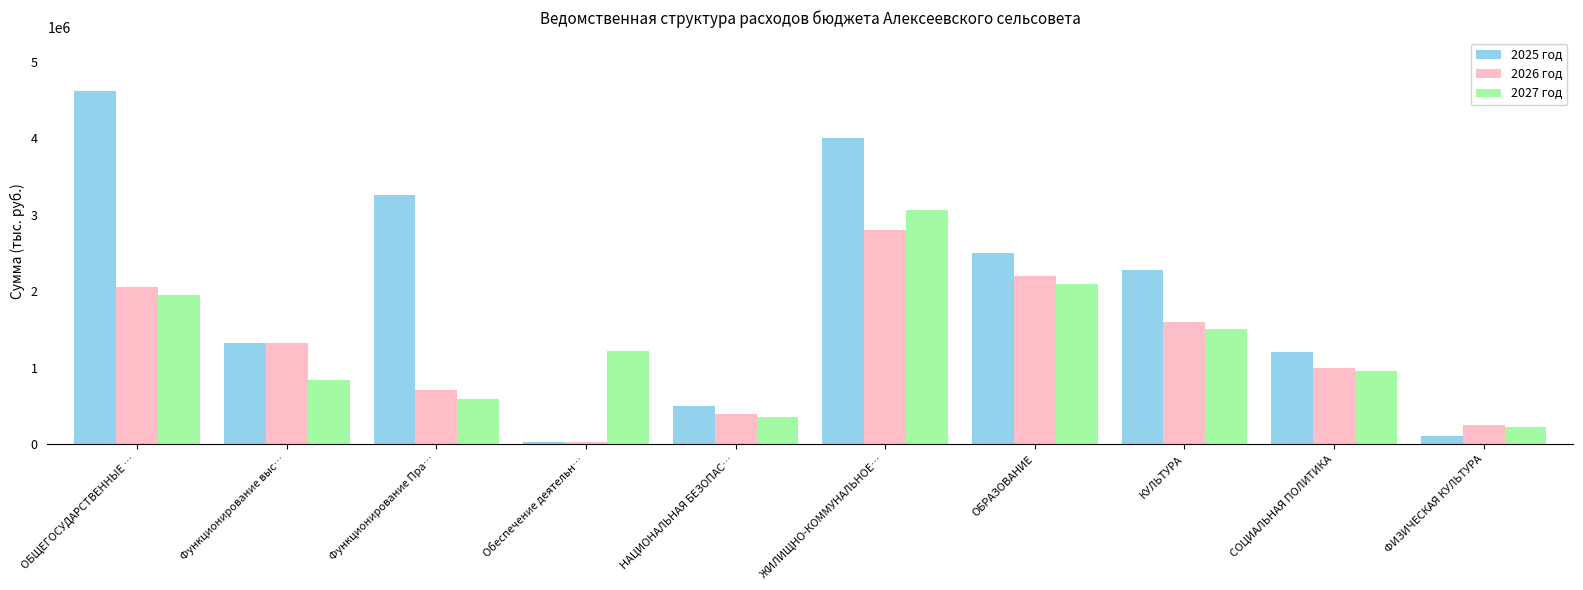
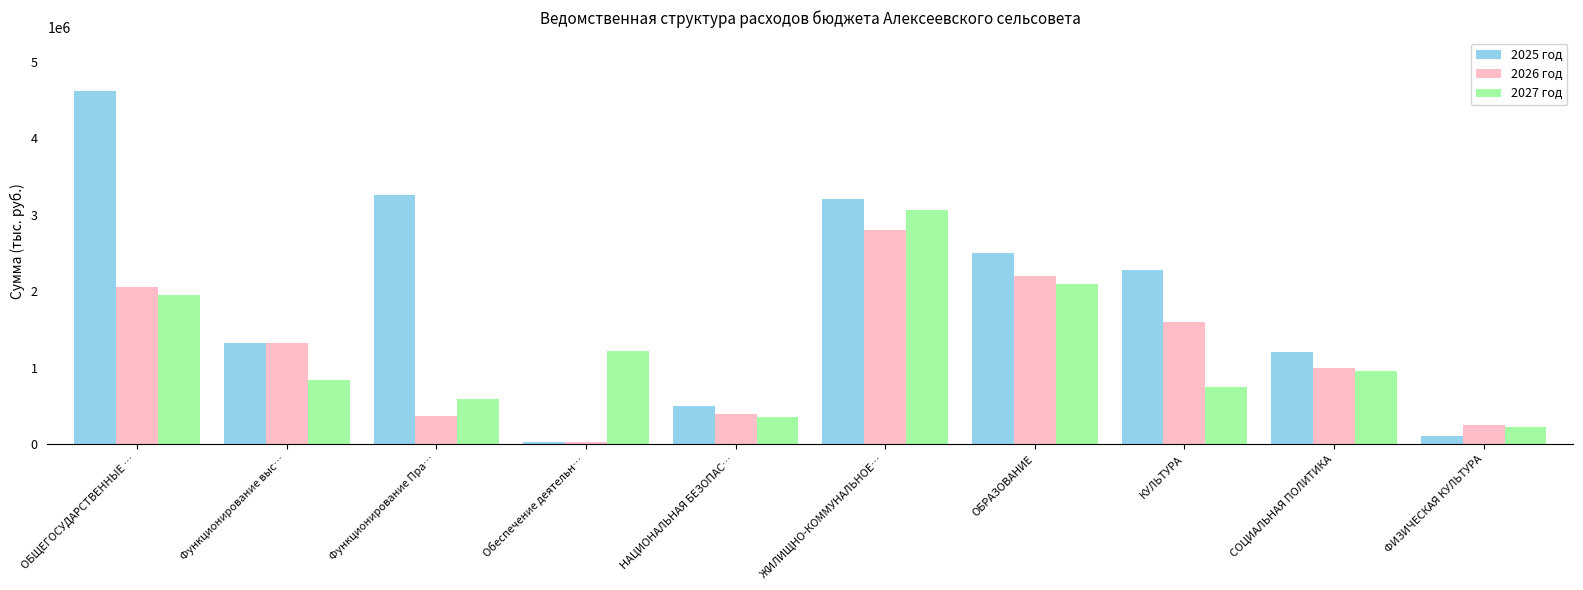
2026 год, Функционирование Пра…: 700000 -> 400000
2025 год, ЖИЛИЩНО-КОММУНАЛЬНОЕ…: 4000000 -> 3200000
2027 год, КУЛЬТУРА: 1500000 -> 700000
